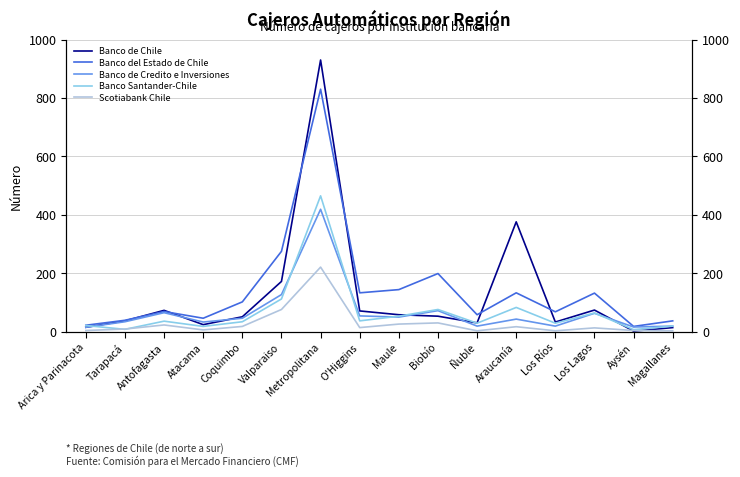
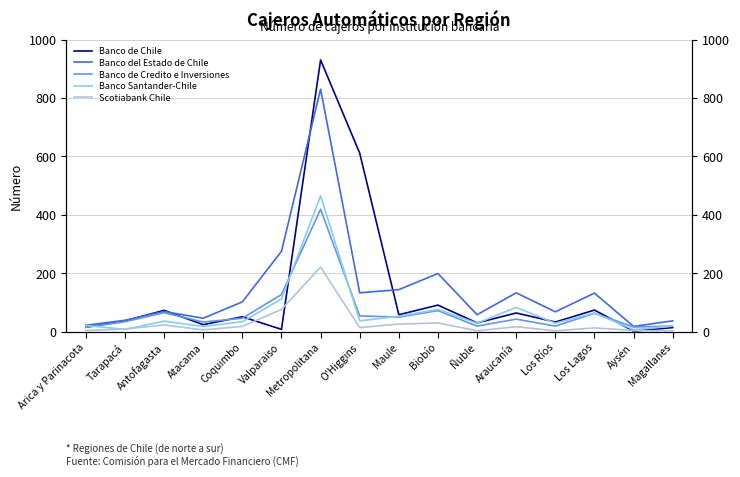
Banco de Chile, Valparaiso: 170 -> 10
Banco de Chile, O'Higgins: 70 -> 610
Banco de Chile, Biobío: 50 -> 90
Banco de Chile, Araucanía: 380 -> 60
